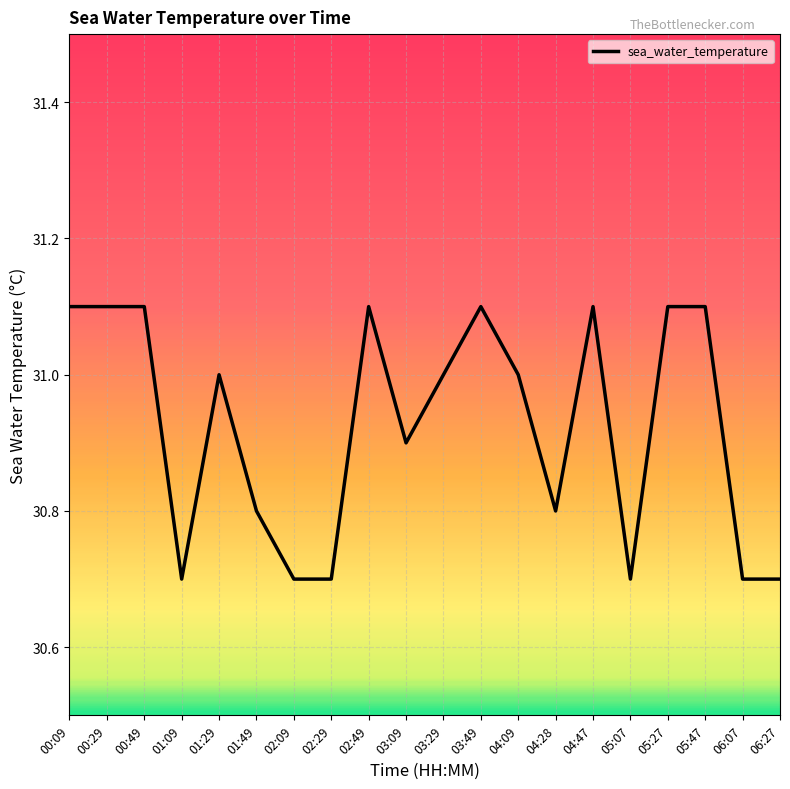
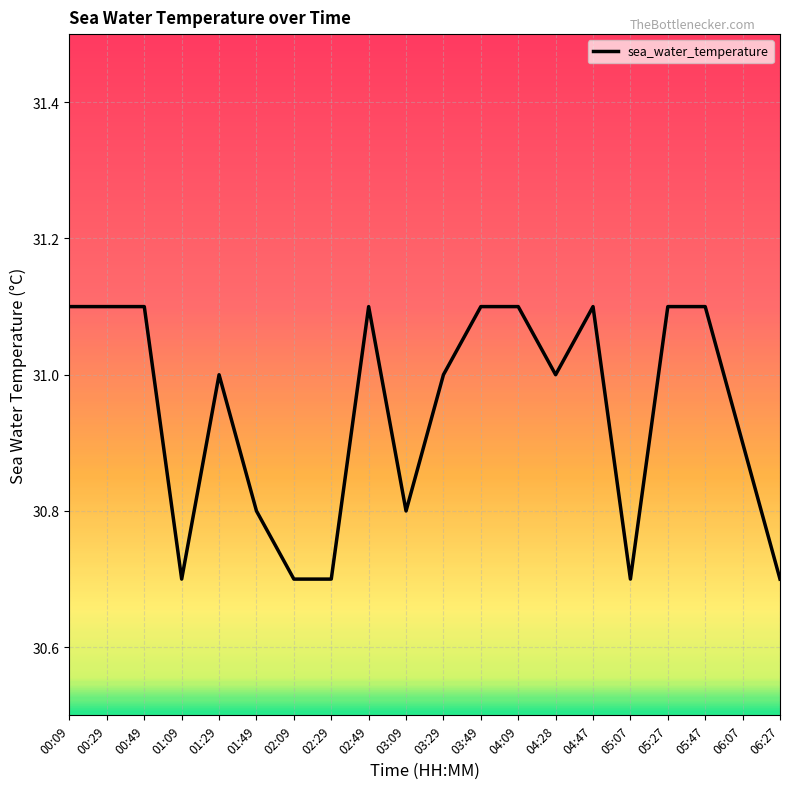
03:09: 30.9 -> 30.8
04:09: 31.0 -> 31.1
04:28: 30.8 -> 31.0
06:07: 30.7 -> 30.9
